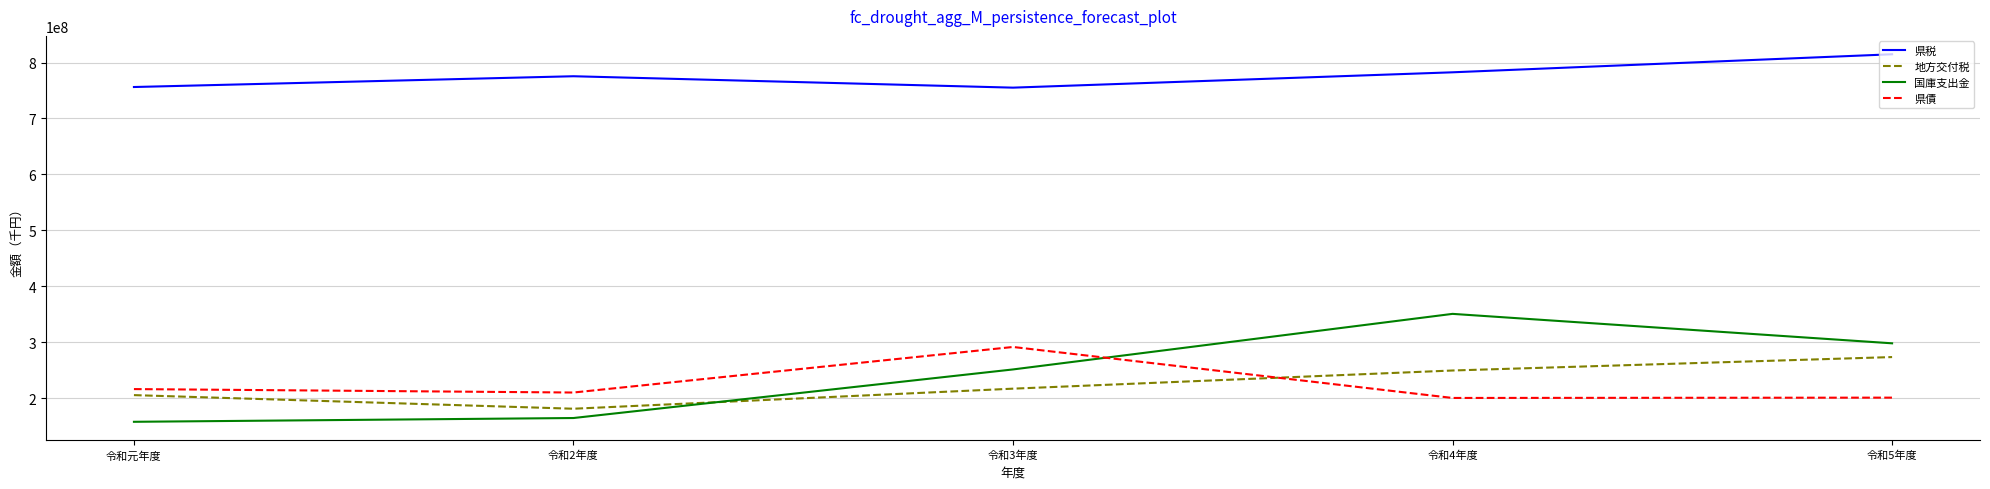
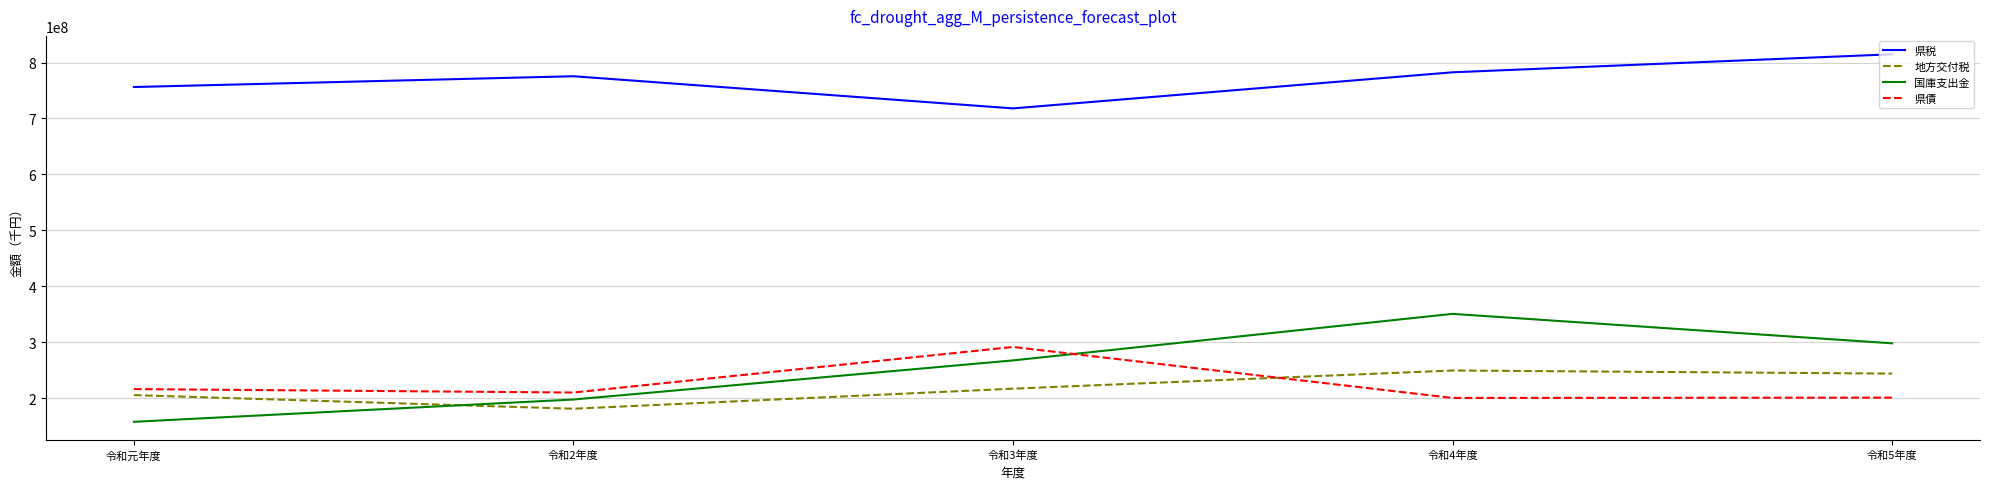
国庫支出金, 令和2年度: 160000000 -> 200000000
県税, 令和3年度: 760000000 -> 720000000
国庫支出金, 令和3年度: 250000000 -> 270000000
地方交付税, 令和5年度: 270000000 -> 240000000
